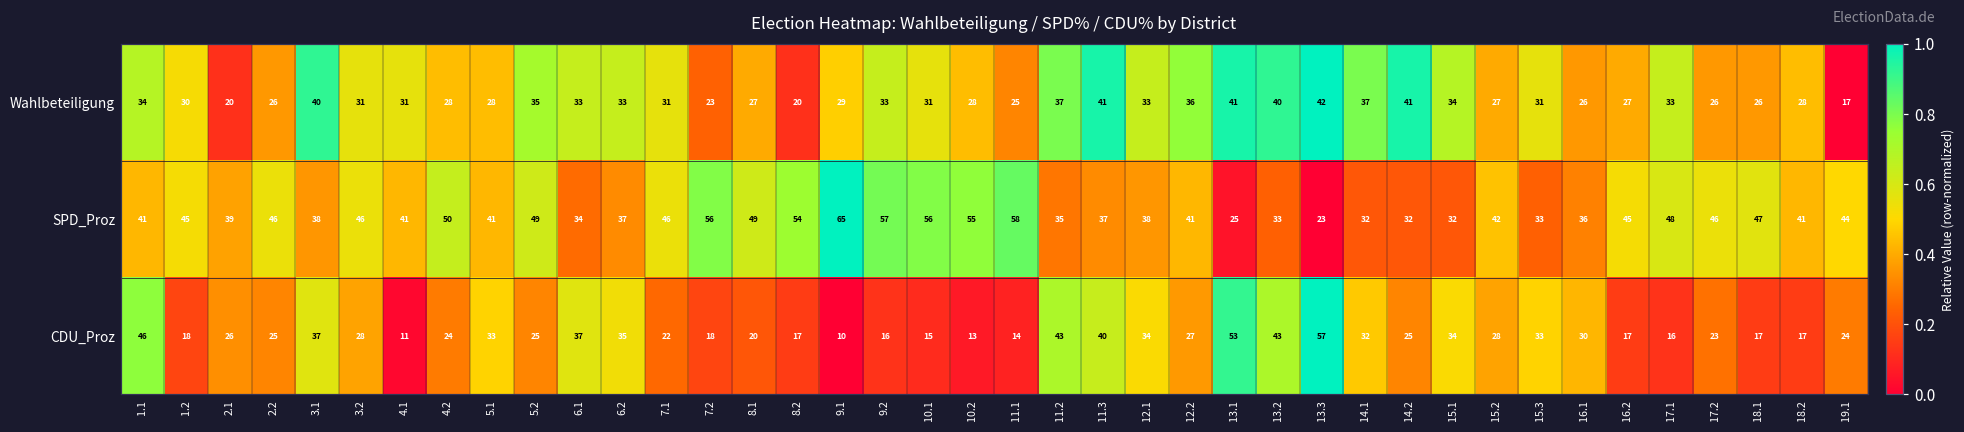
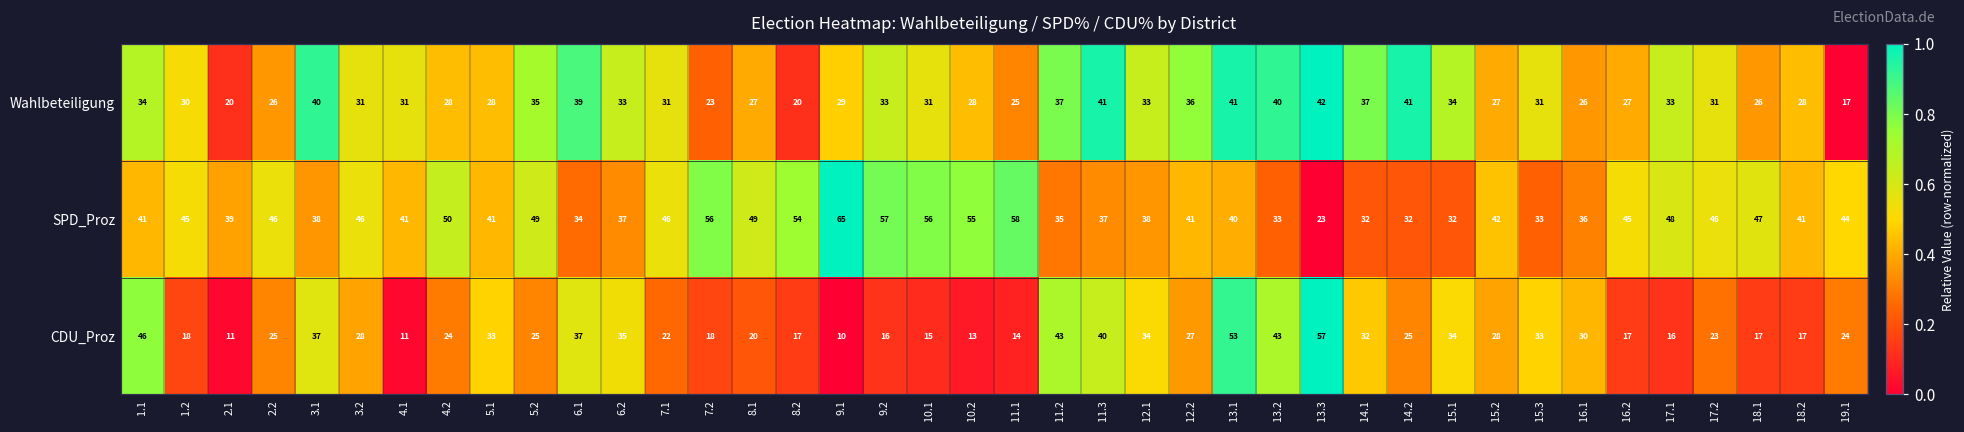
Wahlbeteiligung, 6.1: 33 -> 39
Wahlbeteiligung, 17.2: 26 -> 31
SPD_Proz, 13.1: 25 -> 40
CDU_Proz, 2.1: 26 -> 11
